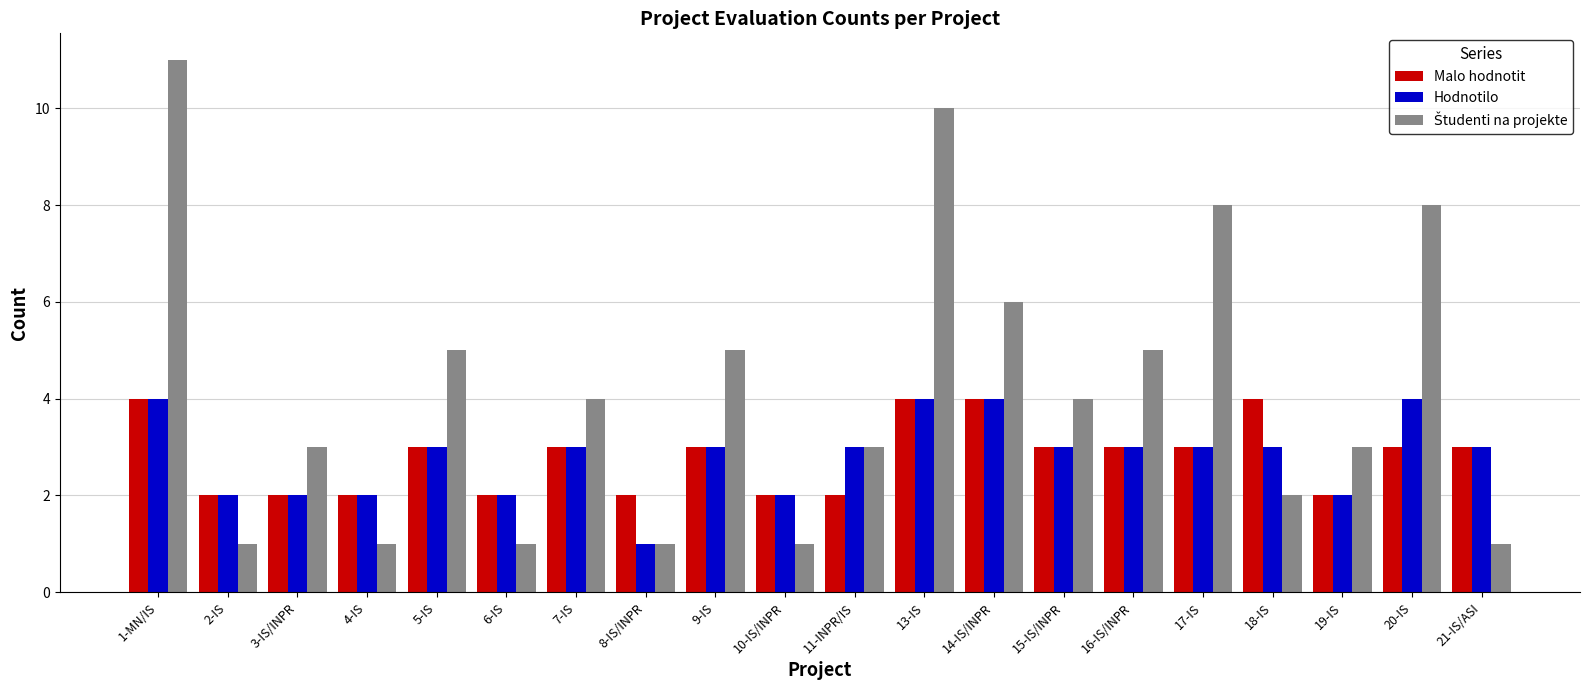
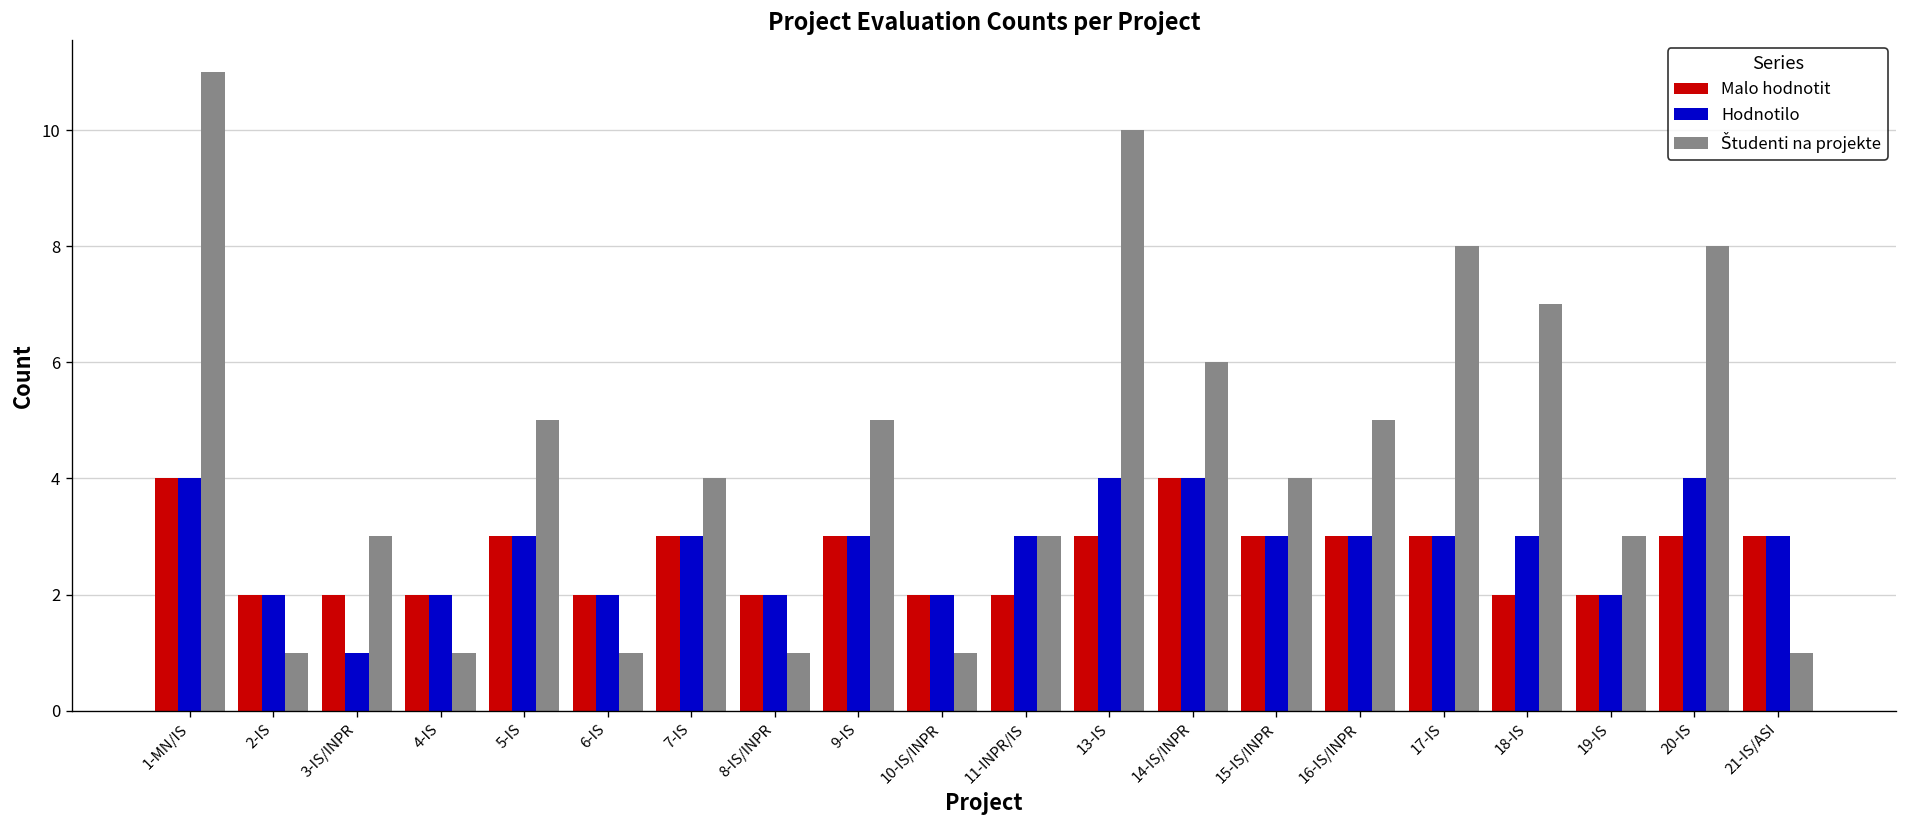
Hodnotilo, 3-IS/INPR: 2 -> 1
Hodnotilo, 8-IS/INPR: 1 -> 2
Malo hodnotit, 13-IS: 4 -> 3
Malo hodnotit, 18-IS: 4 -> 2
Študenti na projekte, 18-IS: 2 -> 7
